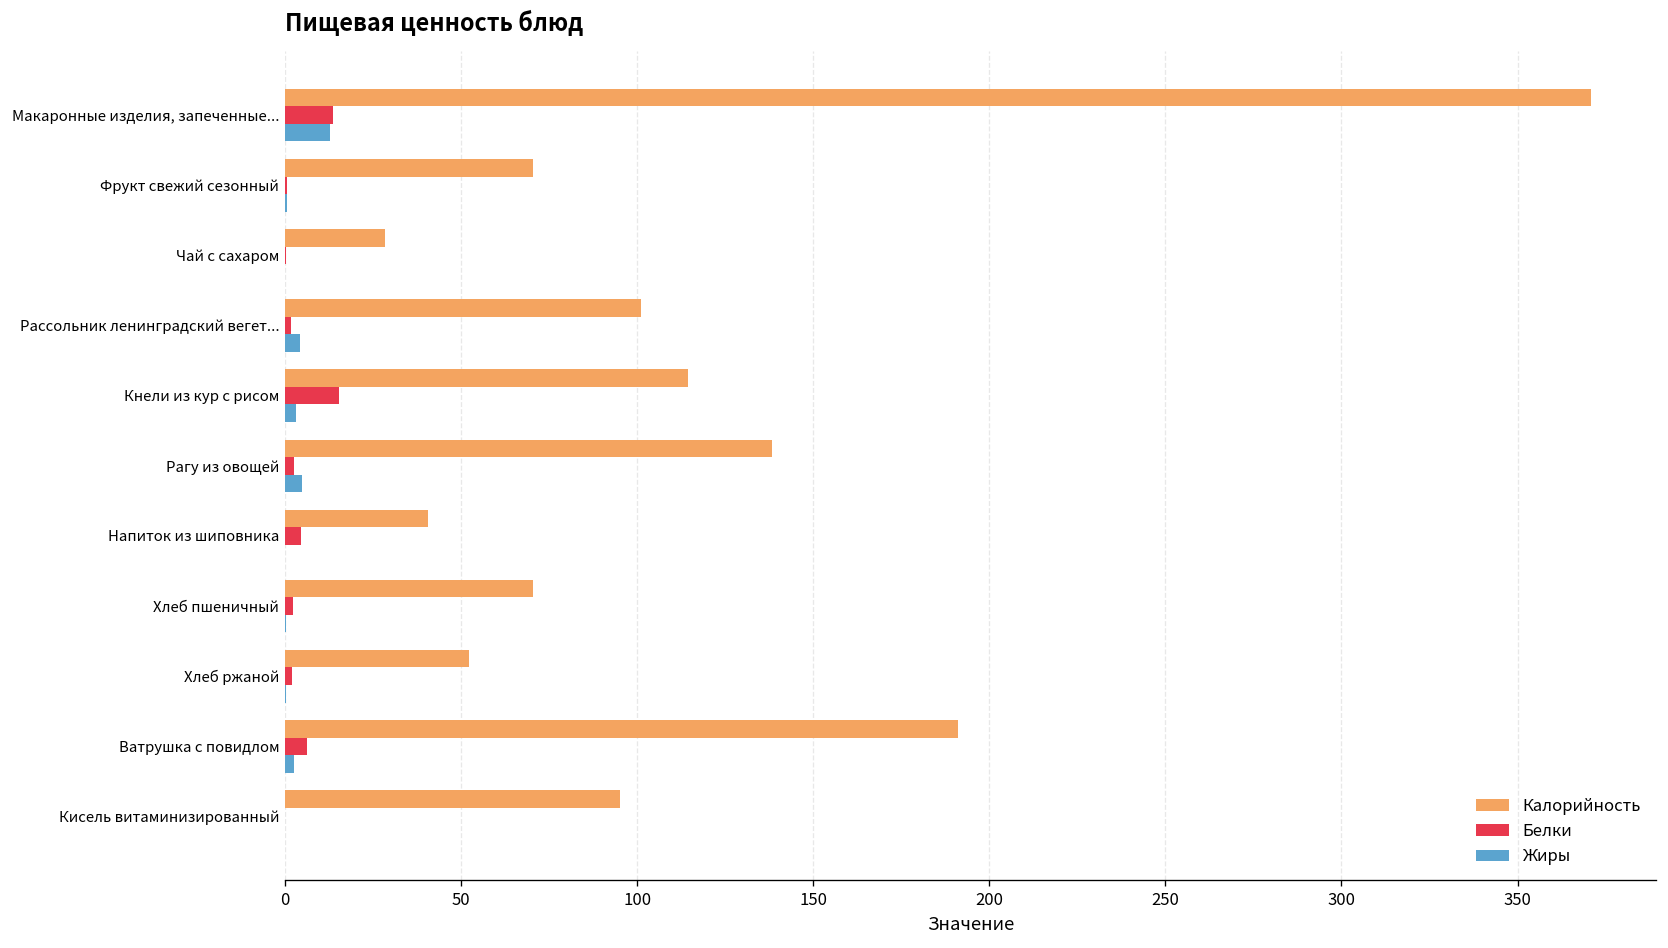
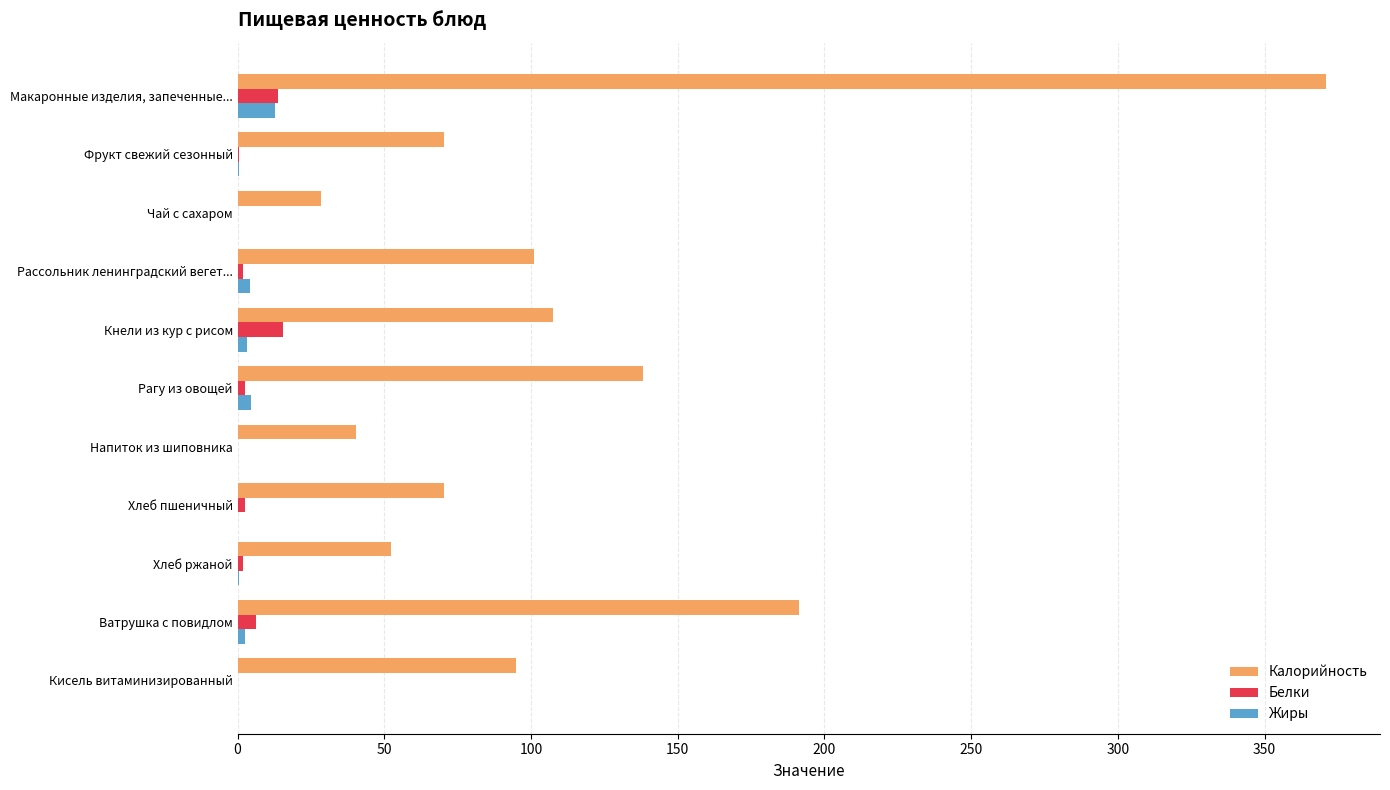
Калорийность, Кнели из кур с рисом: 114 -> 108
Белки, Напиток из шиповника: 4 -> 0
